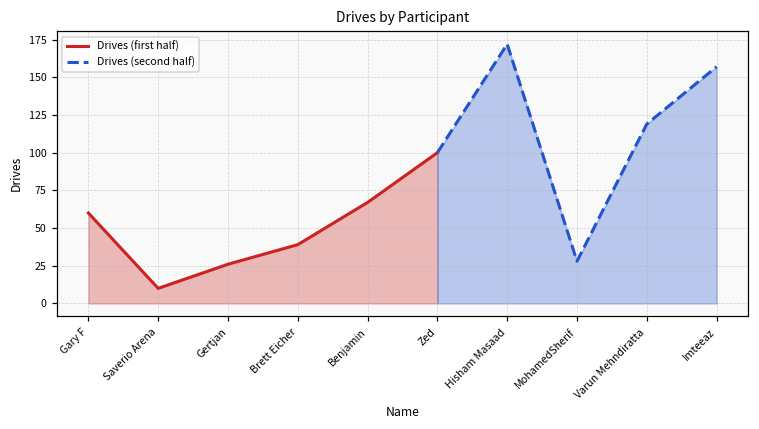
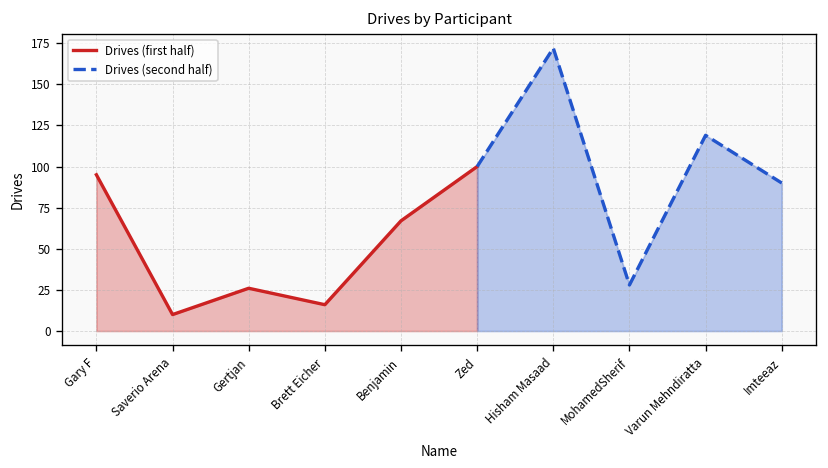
Drives (first half), Gary F: 60 -> 95
Drives (first half), Brett Eicher: 39 -> 16
Drives (second half), Imteeaz: 157 -> 90
